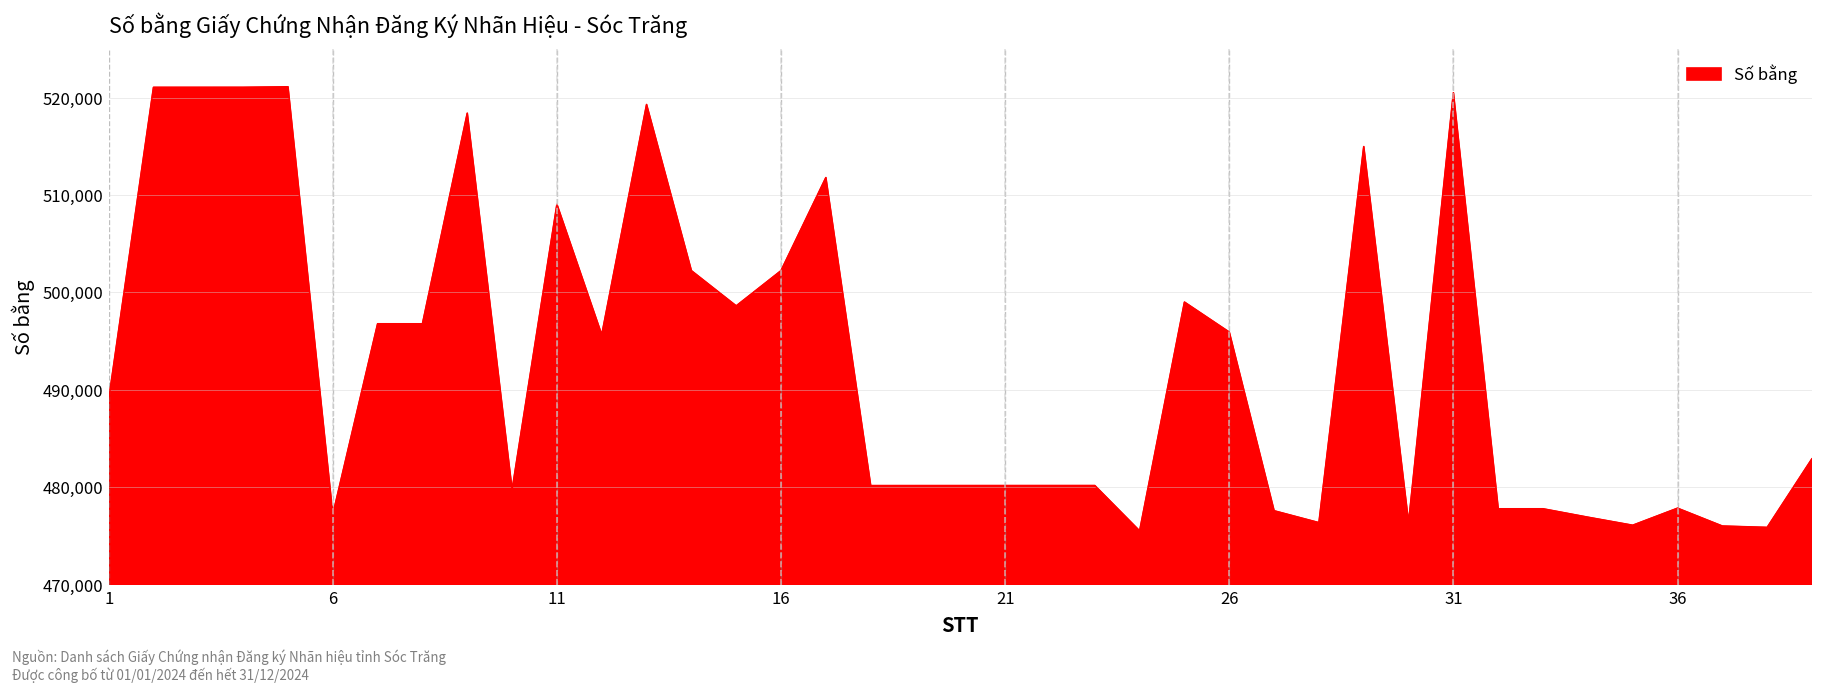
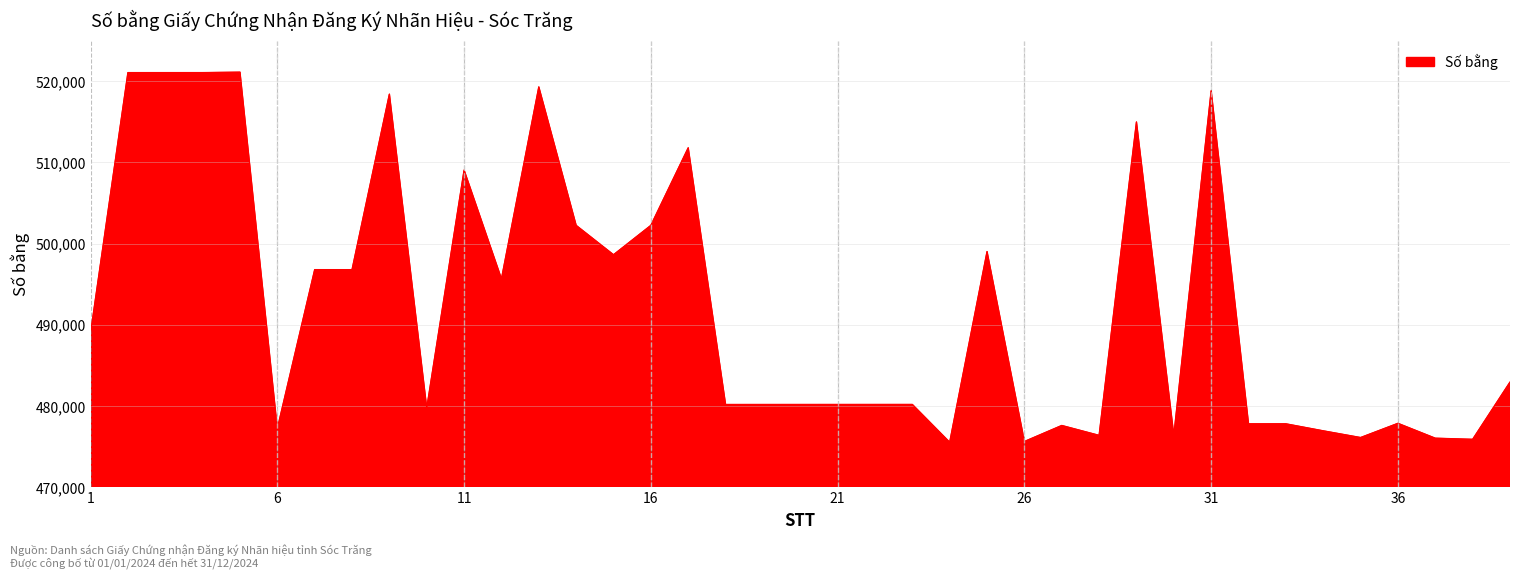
26: 496,000 -> 476,000
31: 520,000 -> 519,000
